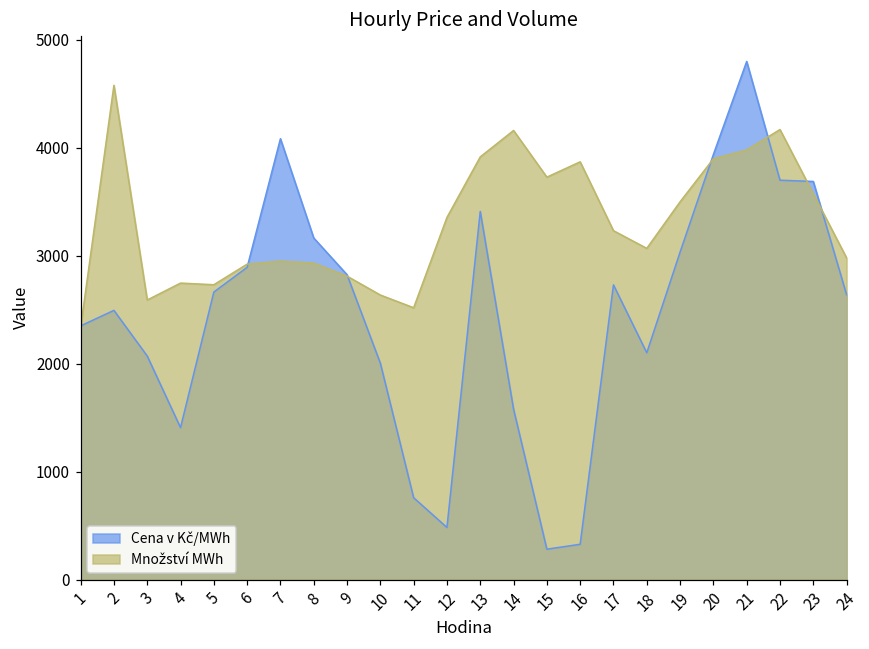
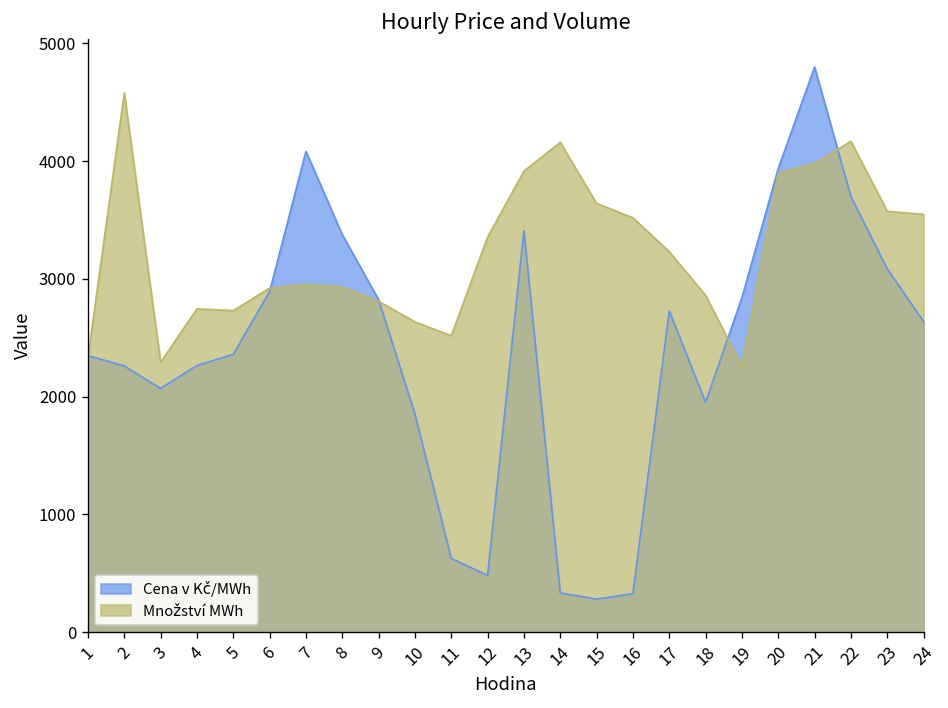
Cena v Kč/MWh, 2: 2500 -> 2300
Množství MWh, 3: 2600 -> 2300
Cena v Kč/MWh, 4: 1400 -> 2300
Cena v Kč/MWh, 5: 2700 -> 2400
Cena v Kč/MWh, 8: 3200 -> 3400
Cena v Kč/MWh, 10: 2000 -> 1900
Cena v Kč/MWh, 11: 800 -> 600
Cena v Kč/MWh, 14: 1600 -> 300
Množství MWh, 15: 3700 -> 3600
Množství MWh, 16: 3900 -> 3500
Cena v Kč/MWh, 18: 2100 -> 2000
Množství MWh, 18: 3100 -> 2900
Cena v Kč/MWh, 19: 3000 -> 2800
Množství MWh, 19: 3500 -> 2300
Cena v Kč/MWh, 23: 3700 -> 3100
Množství MWh, 24: 3000 -> 3500
